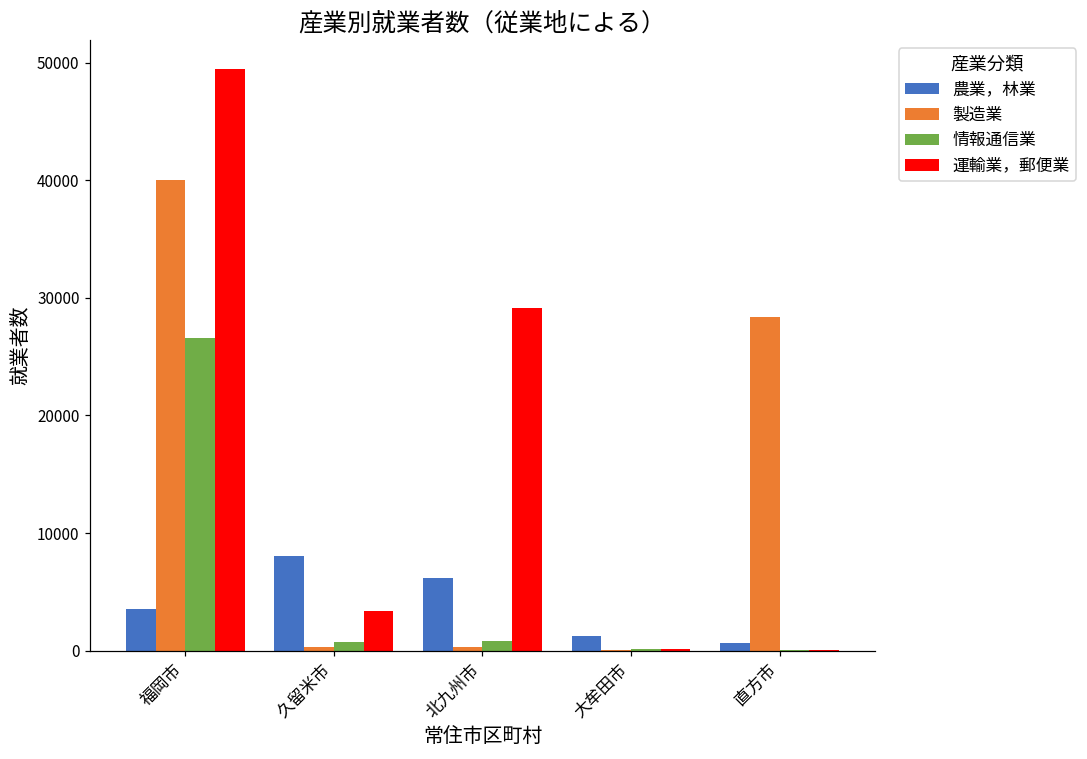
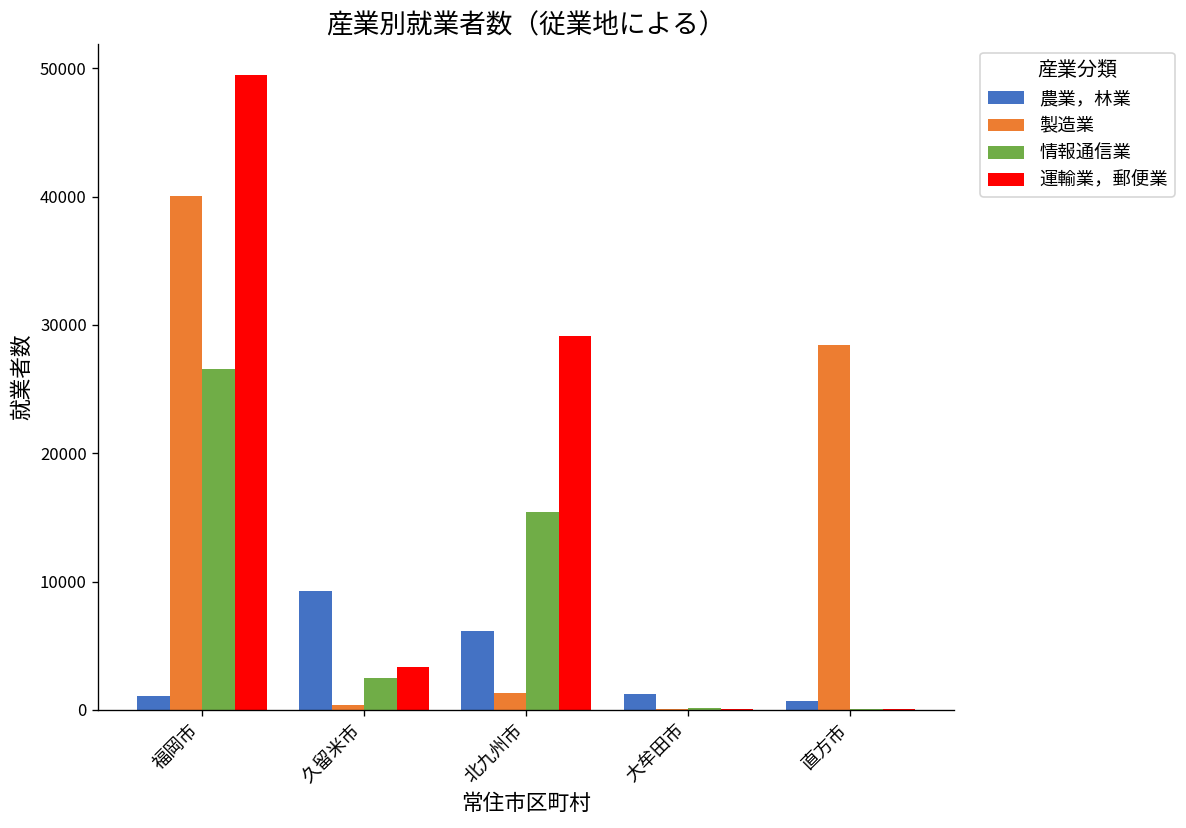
農業，林業, 福岡市: 3600 -> 1100
農業，林業, 久留米市: 8000 -> 9300
情報通信業, 久留米市: 700 -> 2500
製造業, 北九州市: 300 -> 1300
情報通信業, 北九州市: 900 -> 15400
